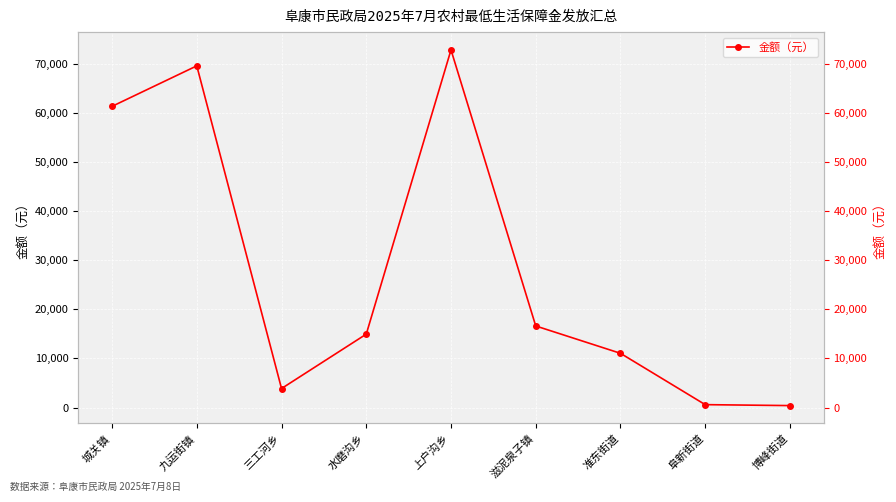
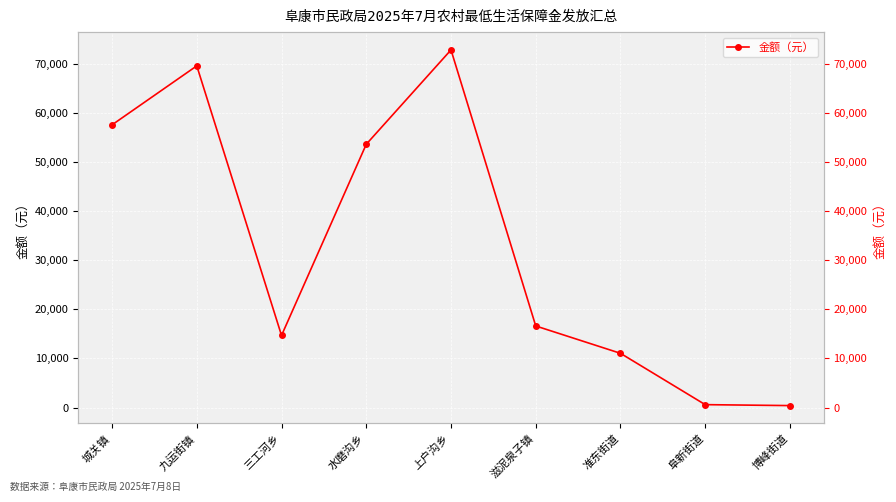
城关镇: 61,000 -> 58,000
三工河乡: 4,000 -> 15,000
水磨沟乡: 15,000 -> 54,000
